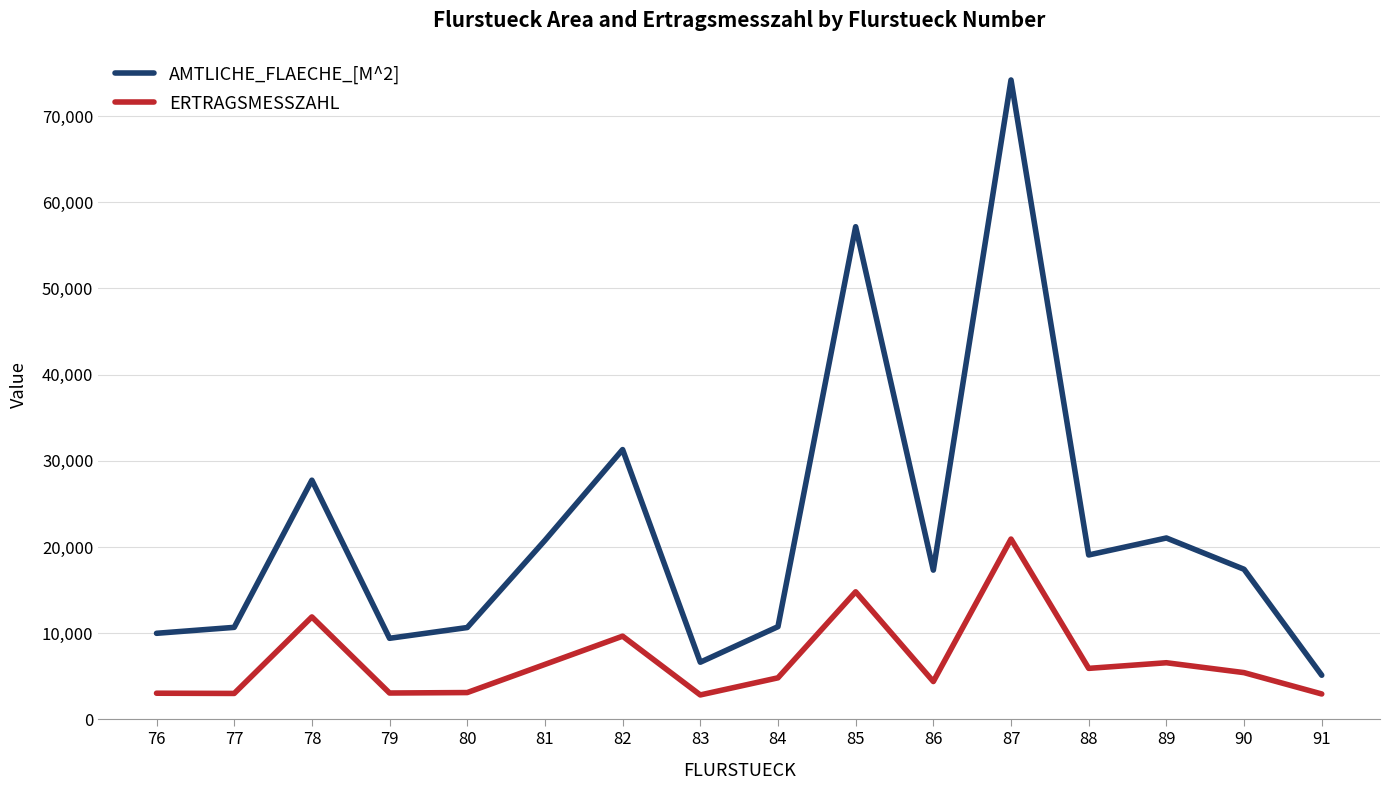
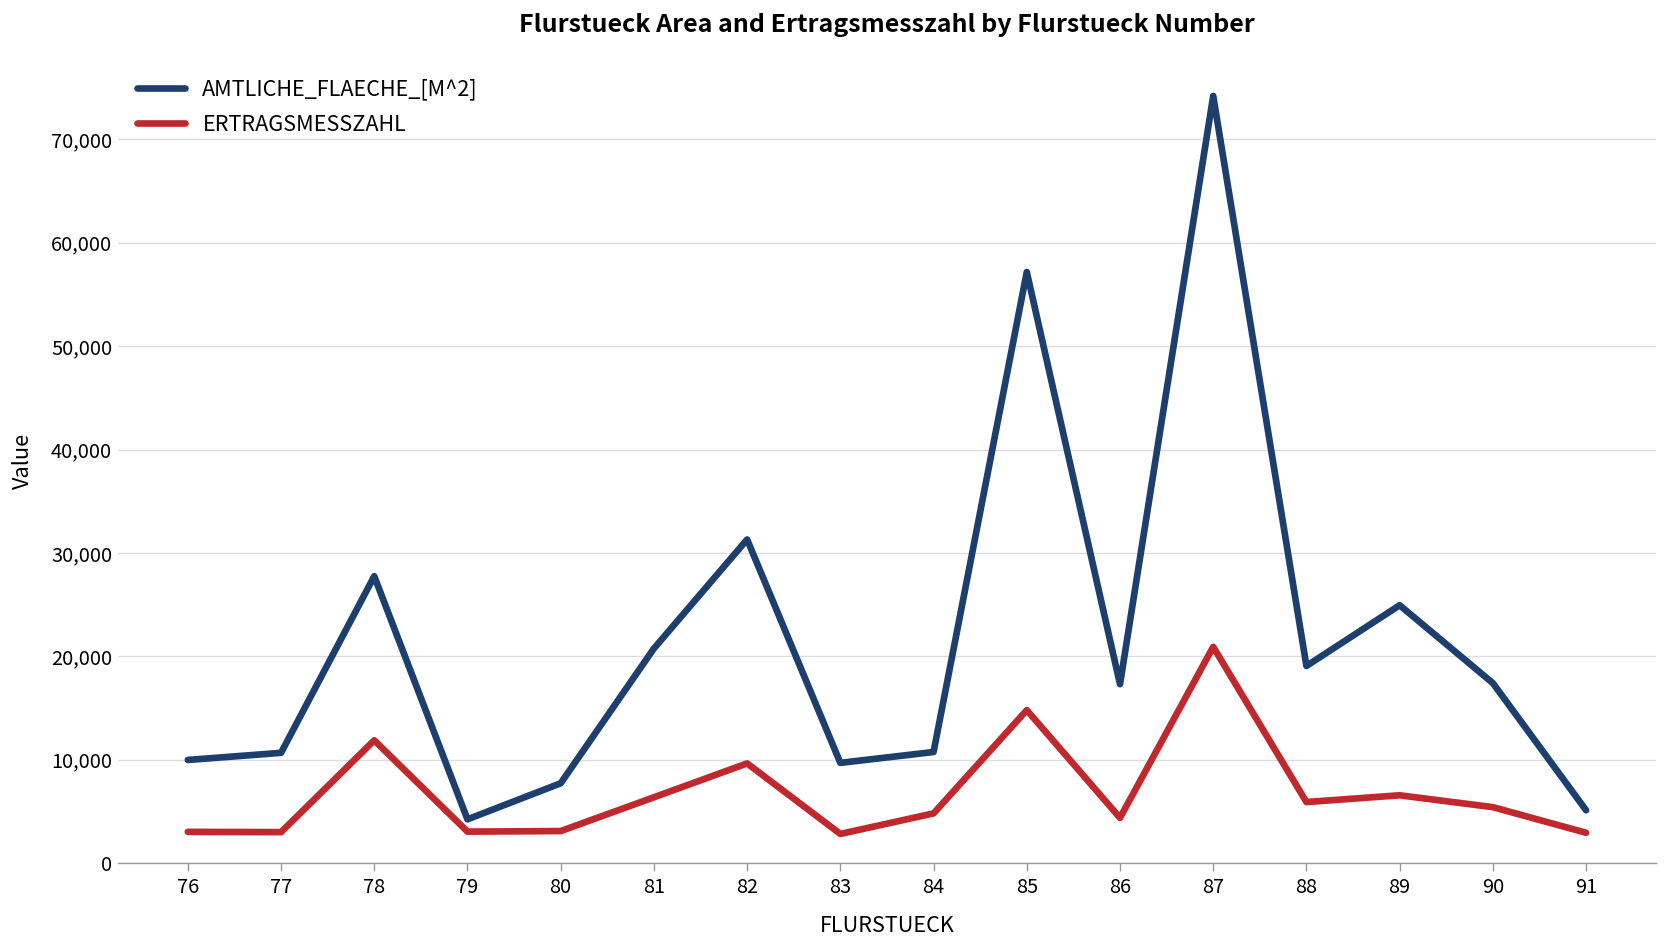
AMTLICHE_FLAECHE_[M^2], 79: 9,000 -> 4,000
AMTLICHE_FLAECHE_[M^2], 80: 11,000 -> 8,000
AMTLICHE_FLAECHE_[M^2], 83: 7,000 -> 10,000
AMTLICHE_FLAECHE_[M^2], 89: 21,000 -> 25,000
